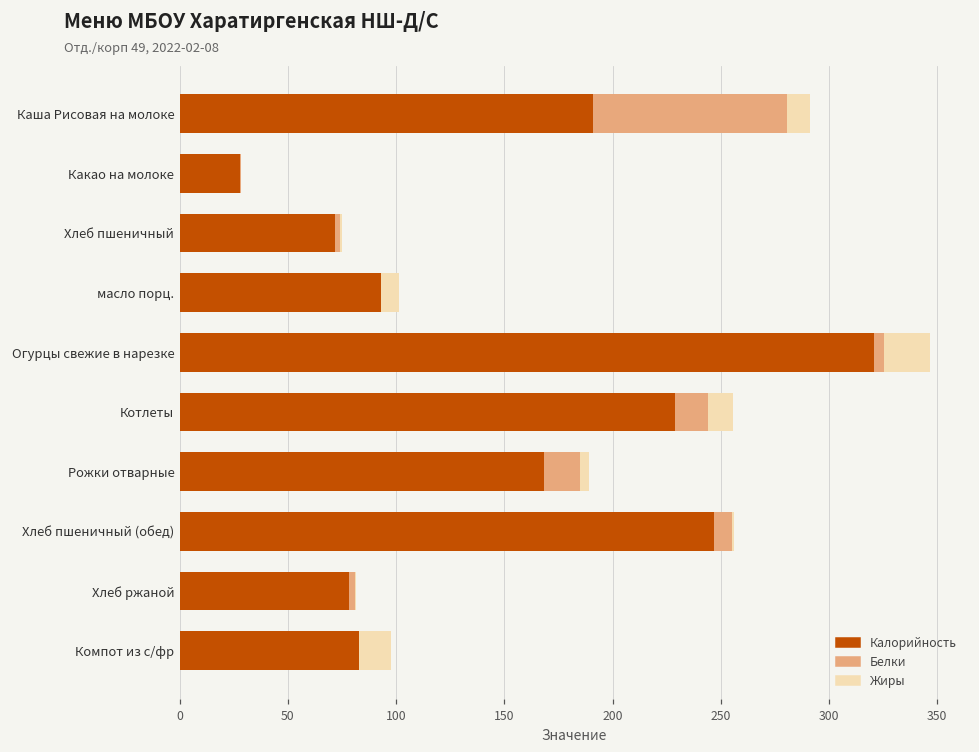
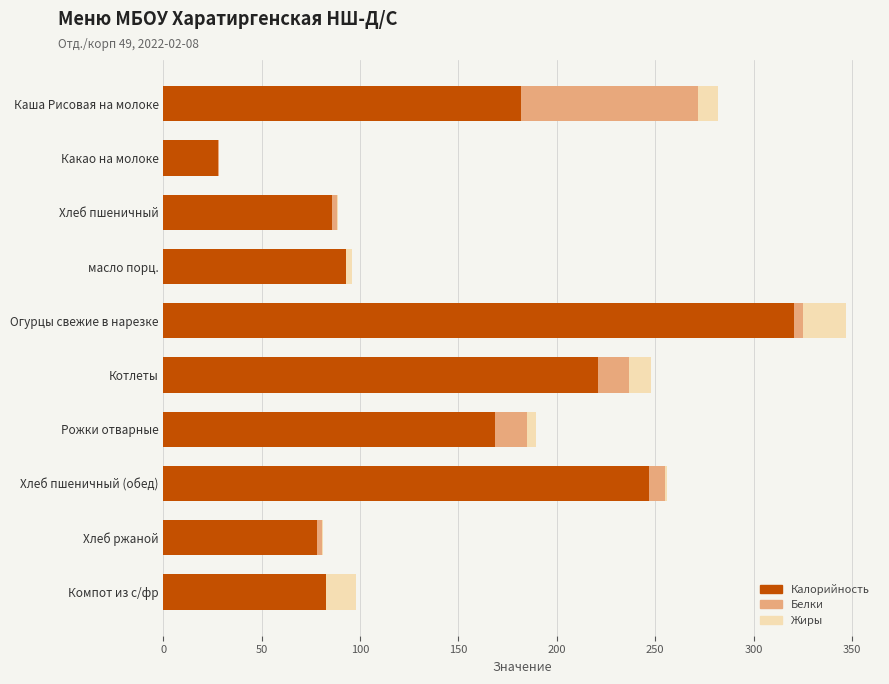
Калорийность, Каша Рисовая на молоке: 191 -> 182
Калорийность, Хлеб пшеничный: 72 -> 86
Жиры, масло порц.: 8 -> 3
Калорийность, Котлеты: 229 -> 221
